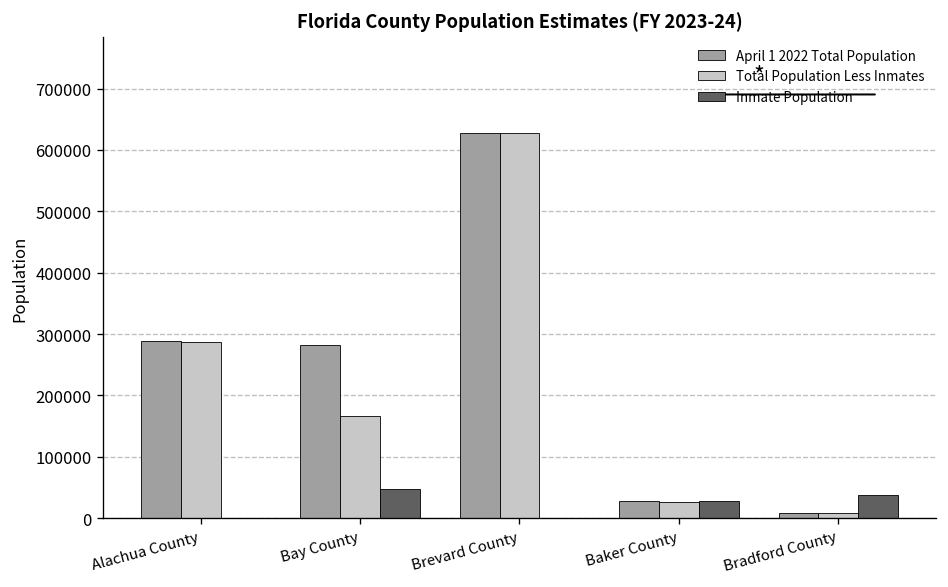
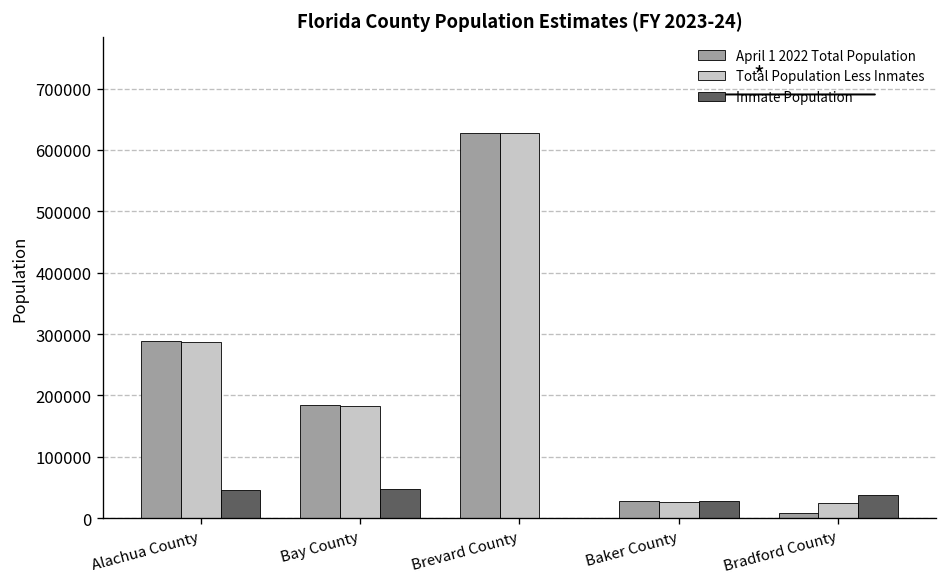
Inmate Population, Alachua County: 0 -> 50000
April 1 2022 Total Population, Bay County: 280000 -> 180000
Total Population Less Inmates, Bay County: 170000 -> 180000
Total Population Less Inmates, Bradford County: 10000 -> 20000
